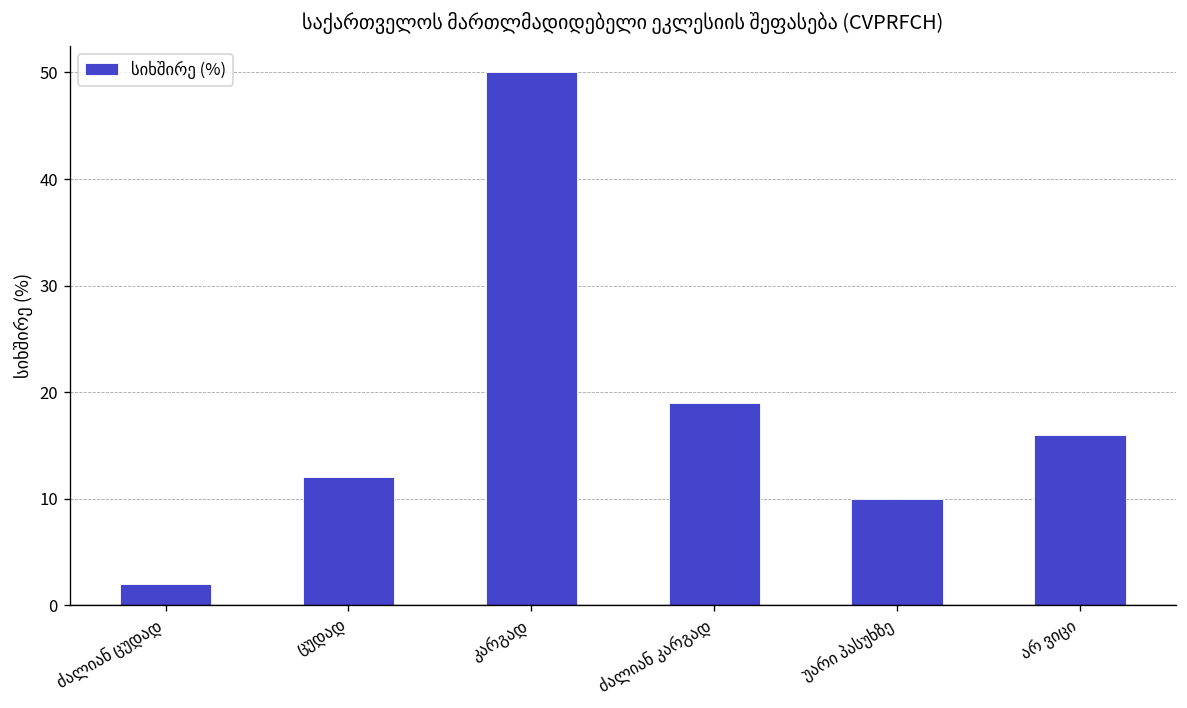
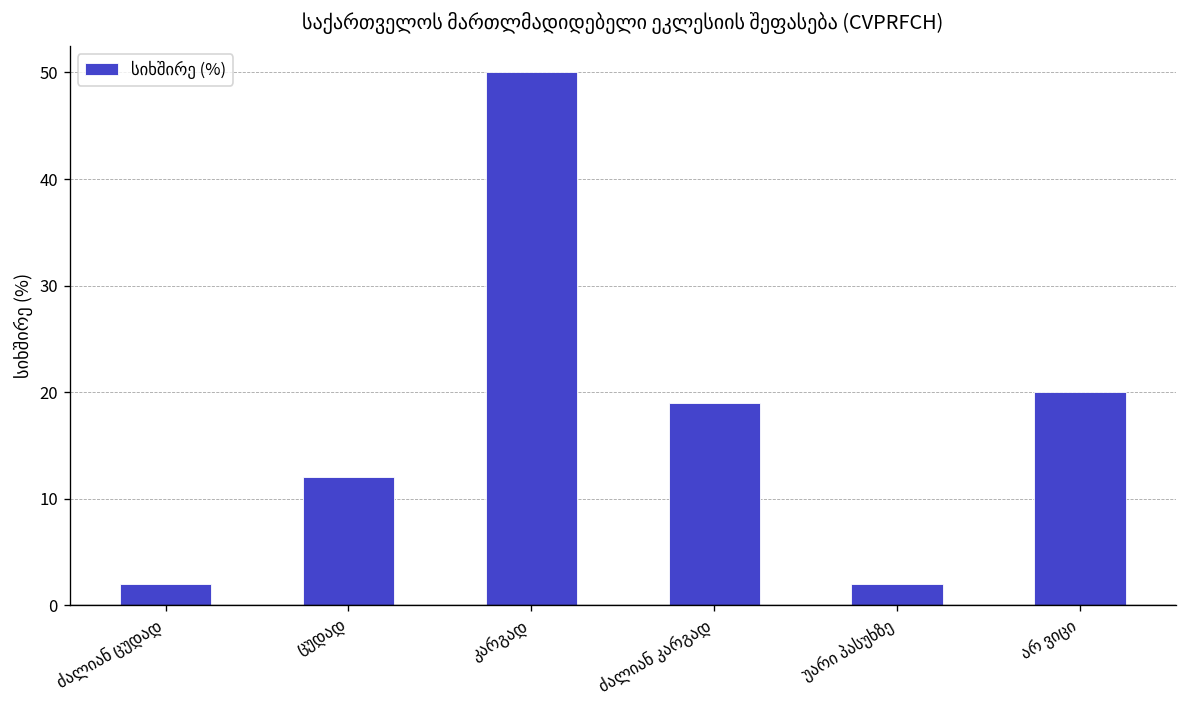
უარი პასუხზე: 10 -> 2
არ ვიცი: 16 -> 20
